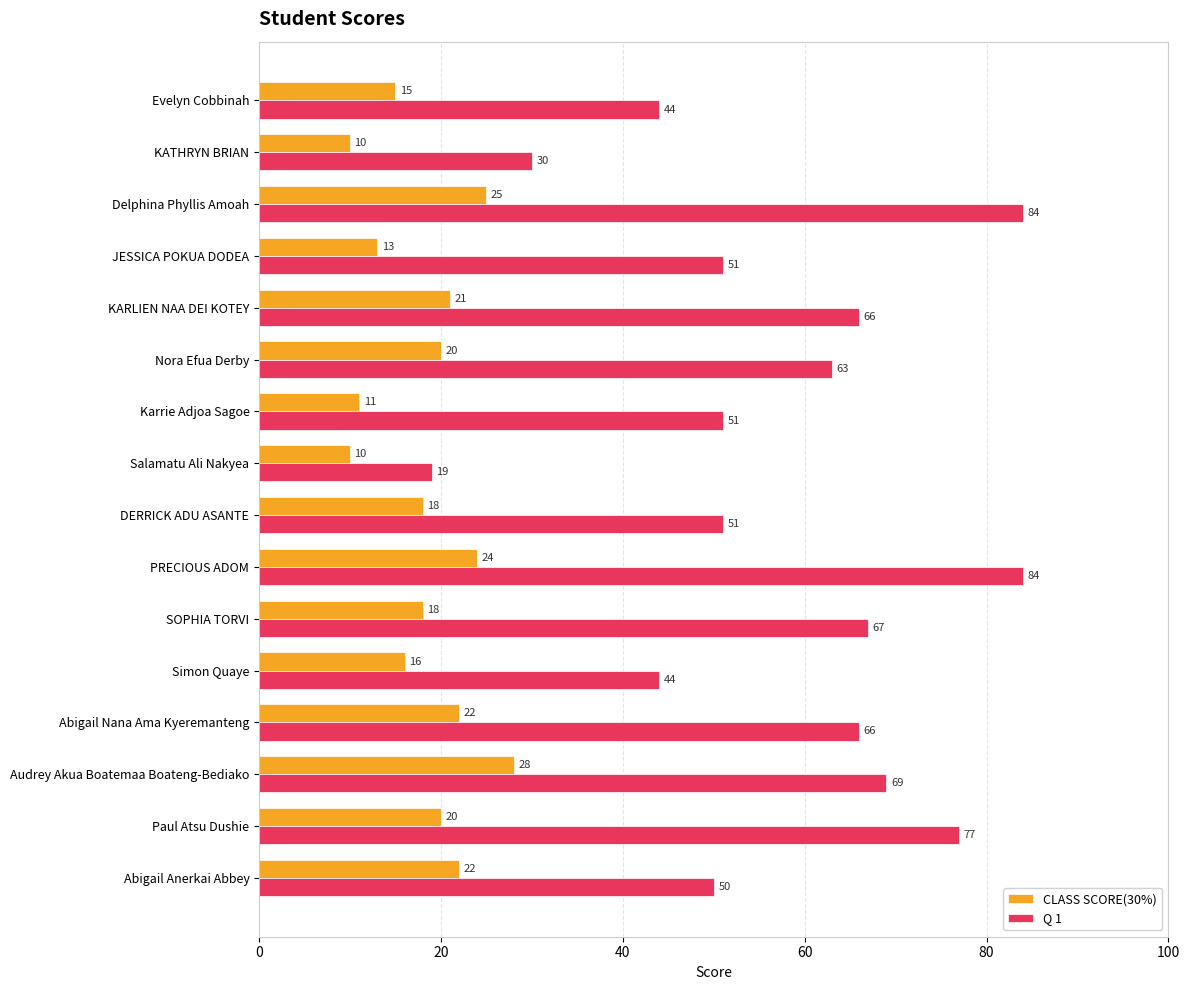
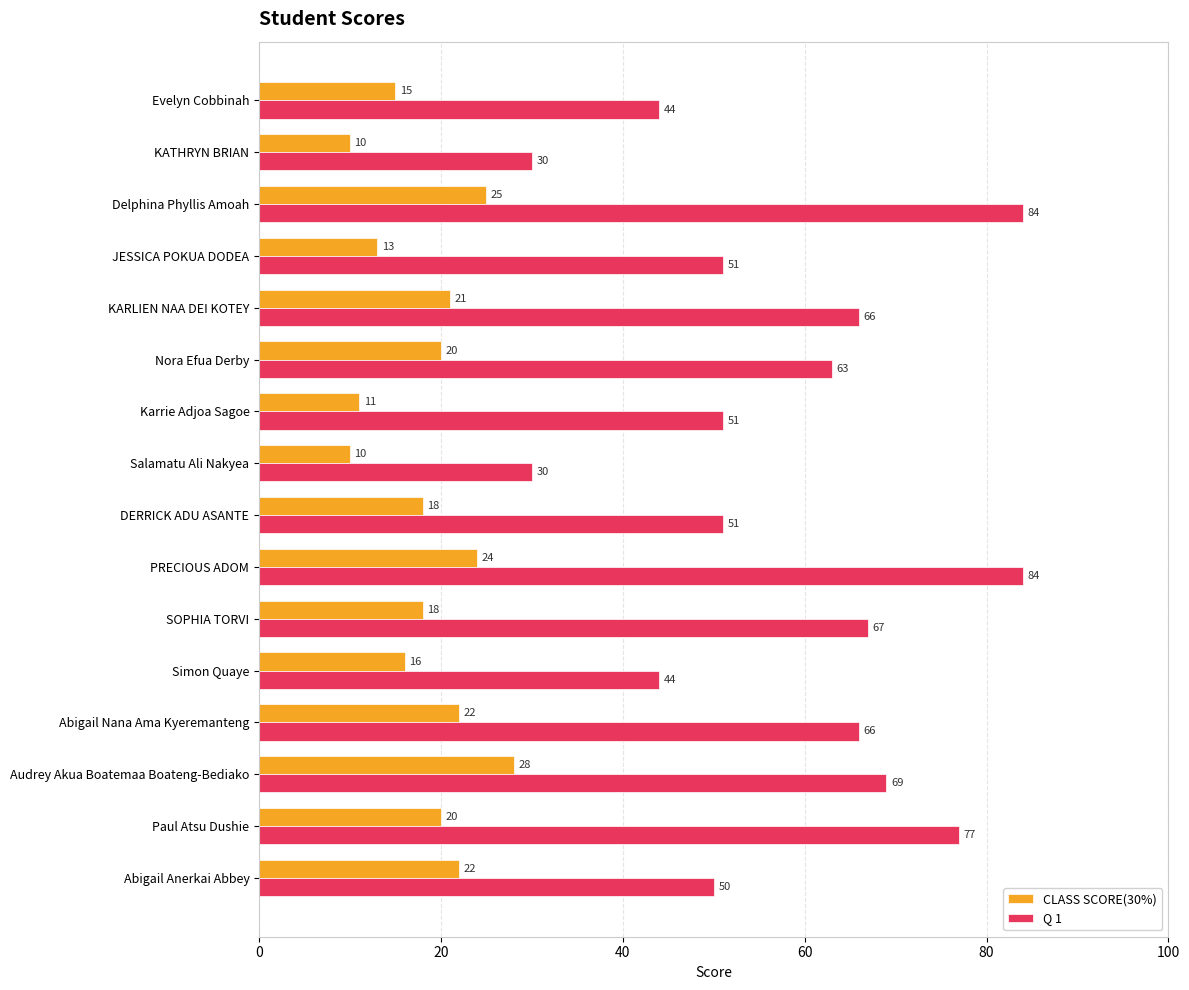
Q 1, Salamatu Ali Nakyea: 19 -> 30
